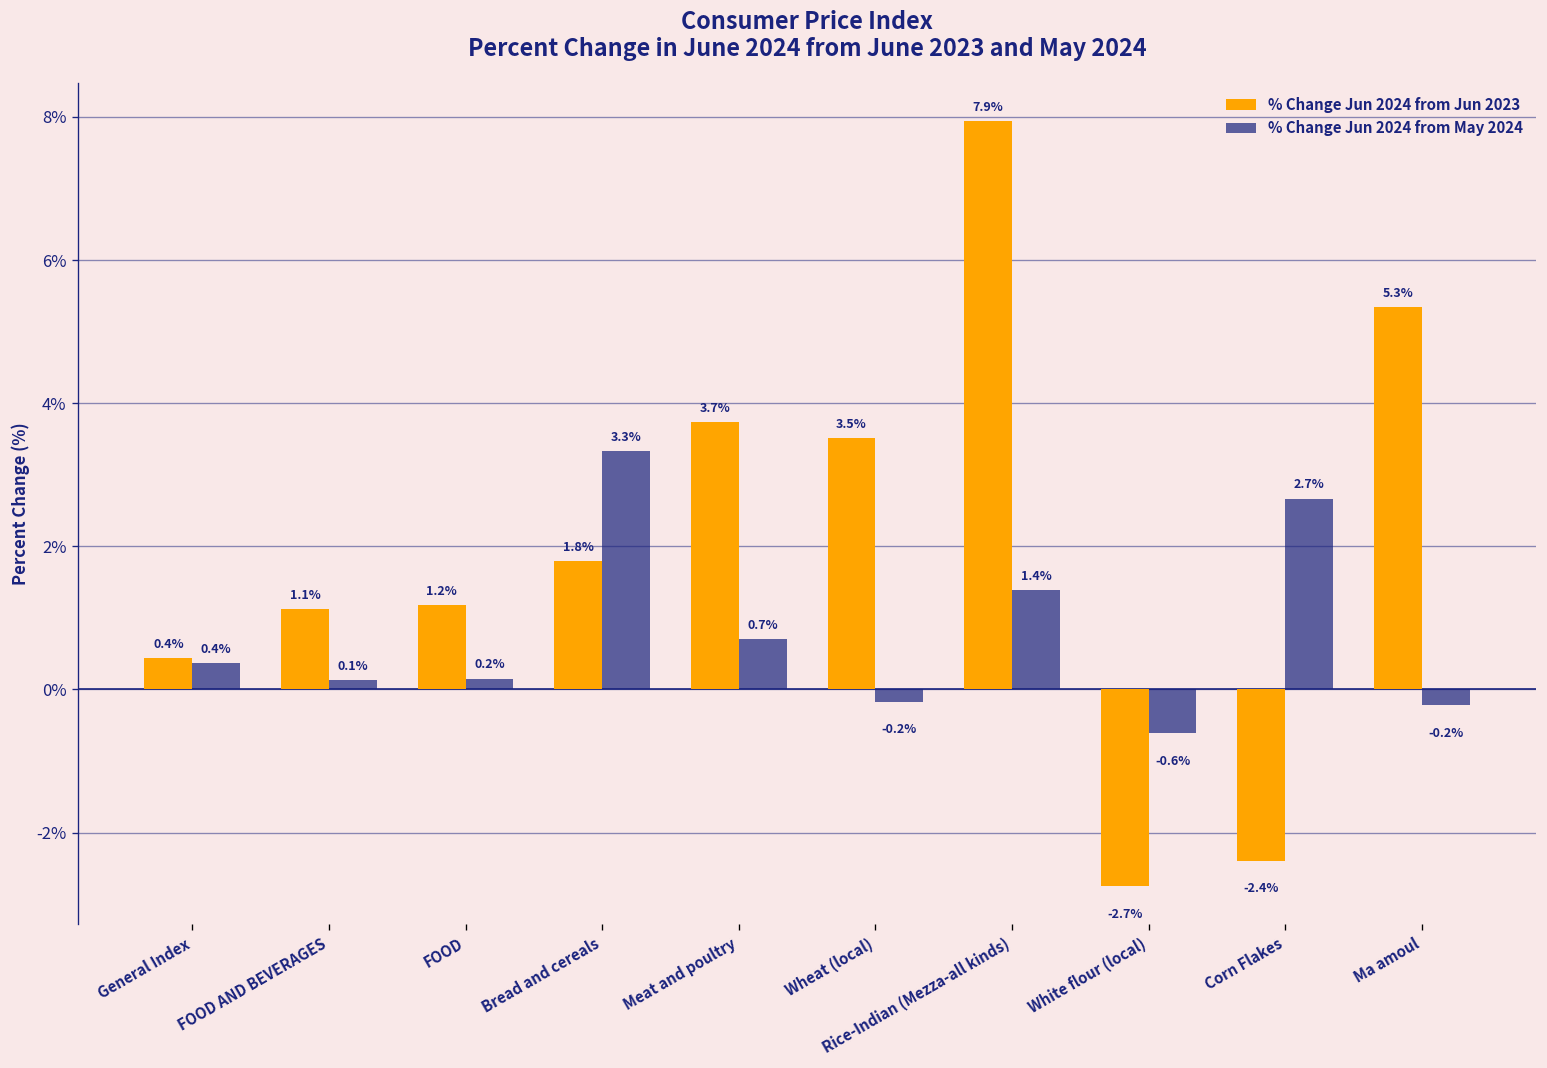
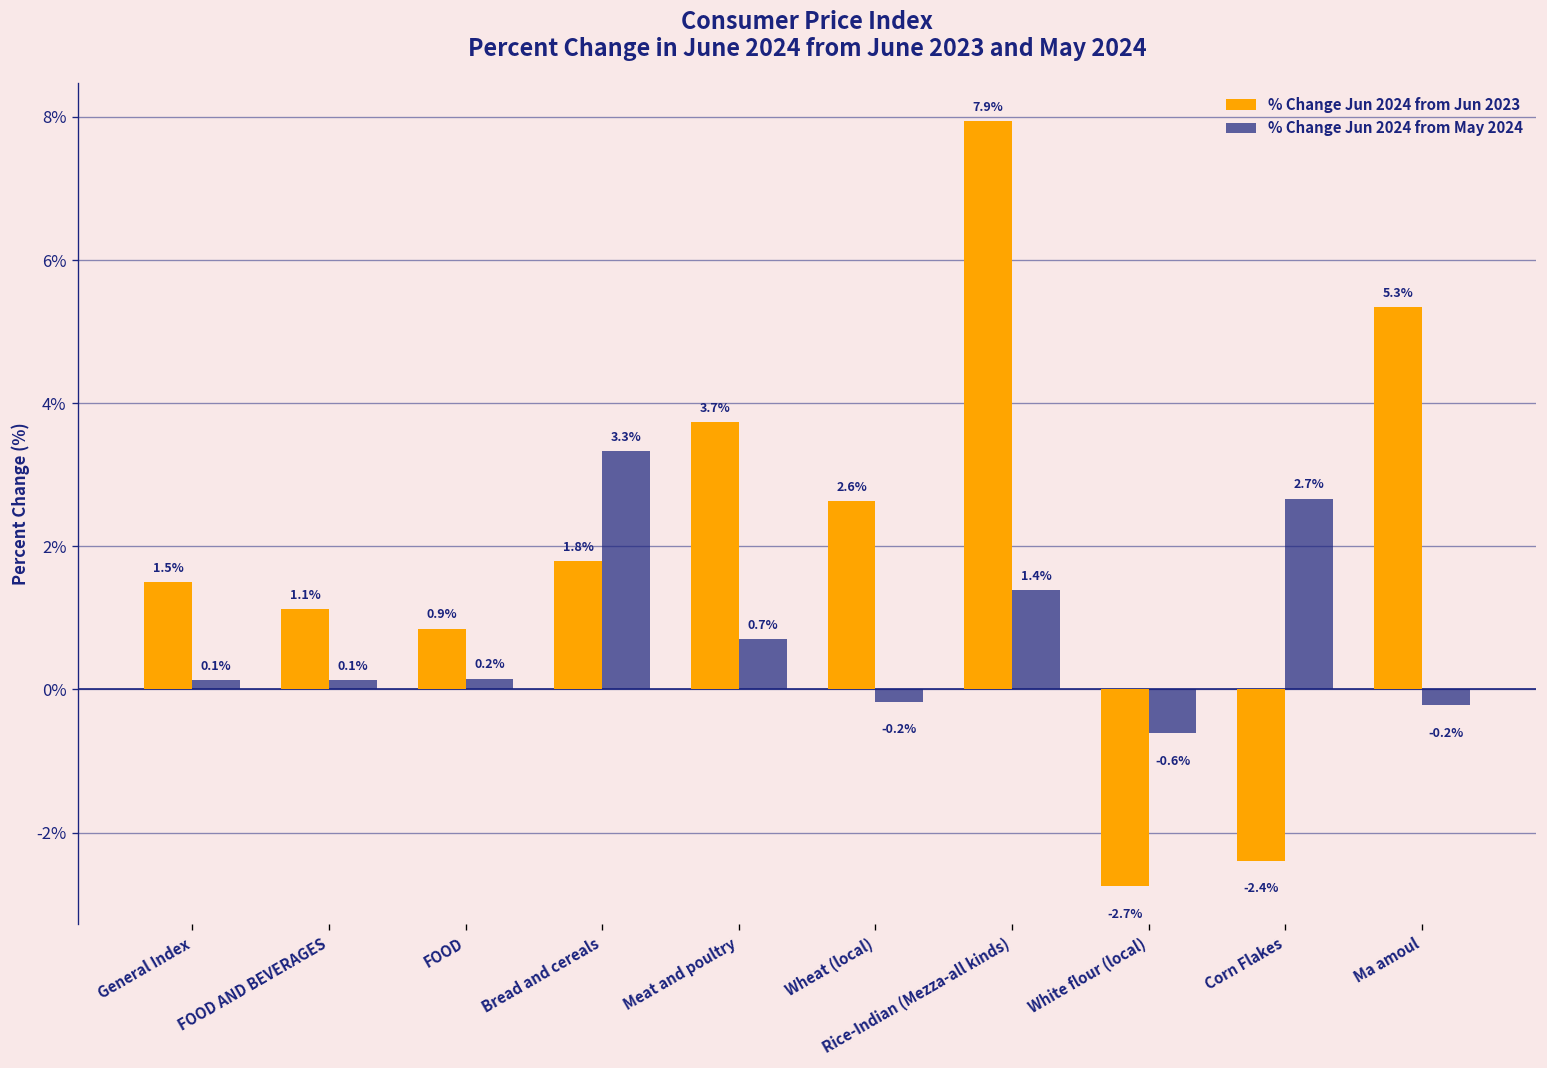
% Change Jun 2024 from Jun 2023, General Index: 0.4% -> 1.5%
% Change Jun 2024 from May 2024, General Index: 0.4% -> 0.1%
% Change Jun 2024 from Jun 2023, FOOD: 1.2% -> 0.9%
% Change Jun 2024 from Jun 2023, Wheat (local): 3.5% -> 2.6%
